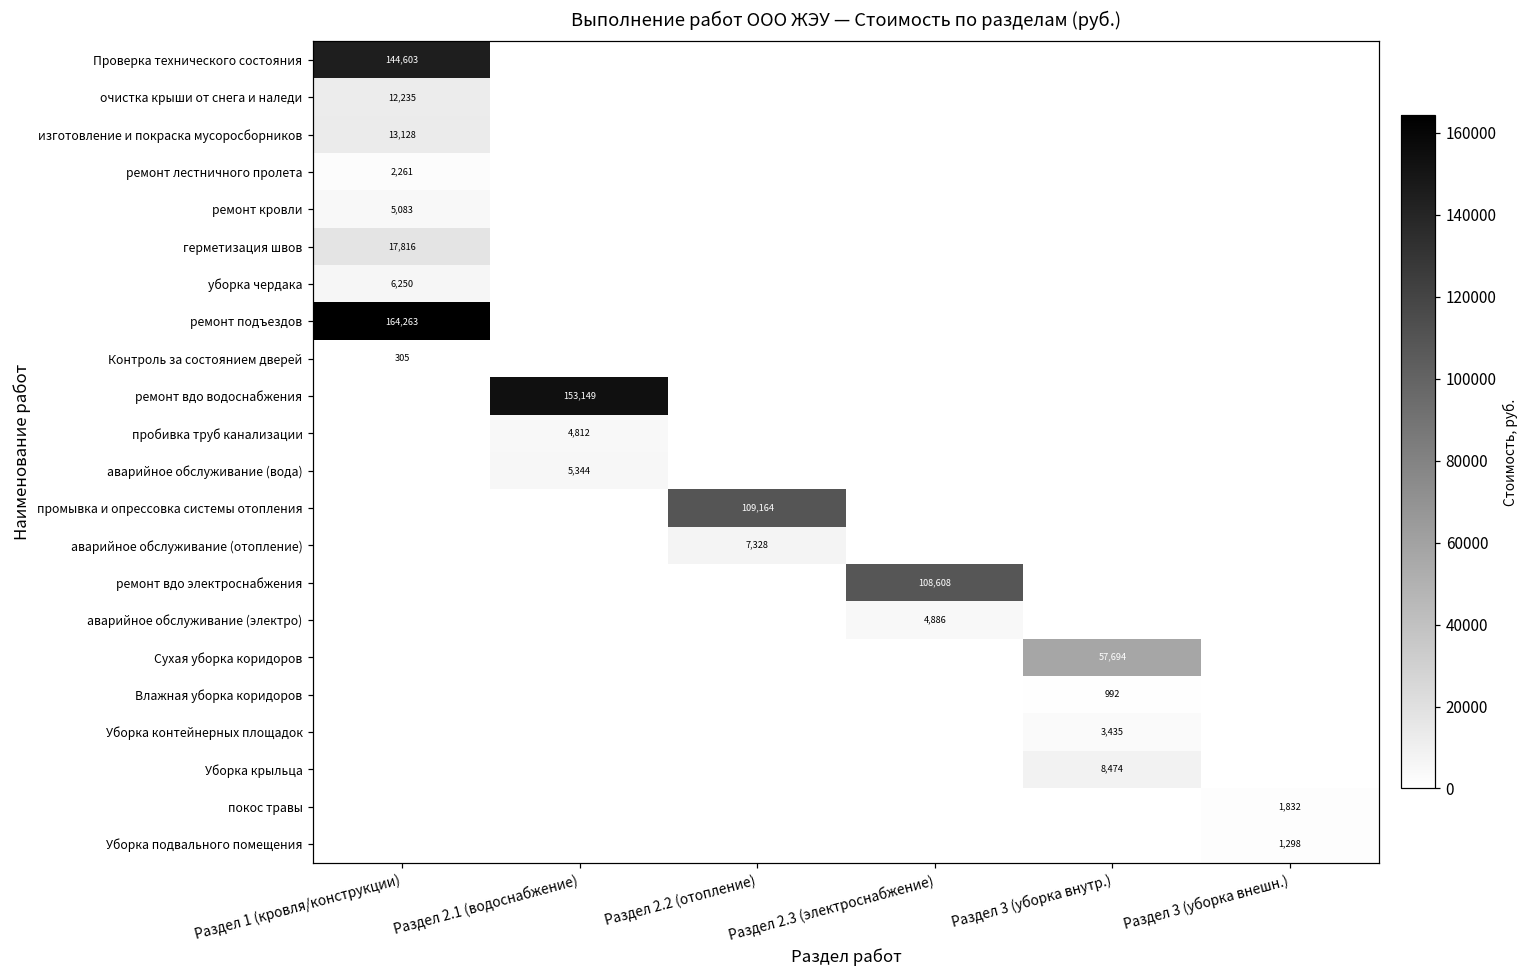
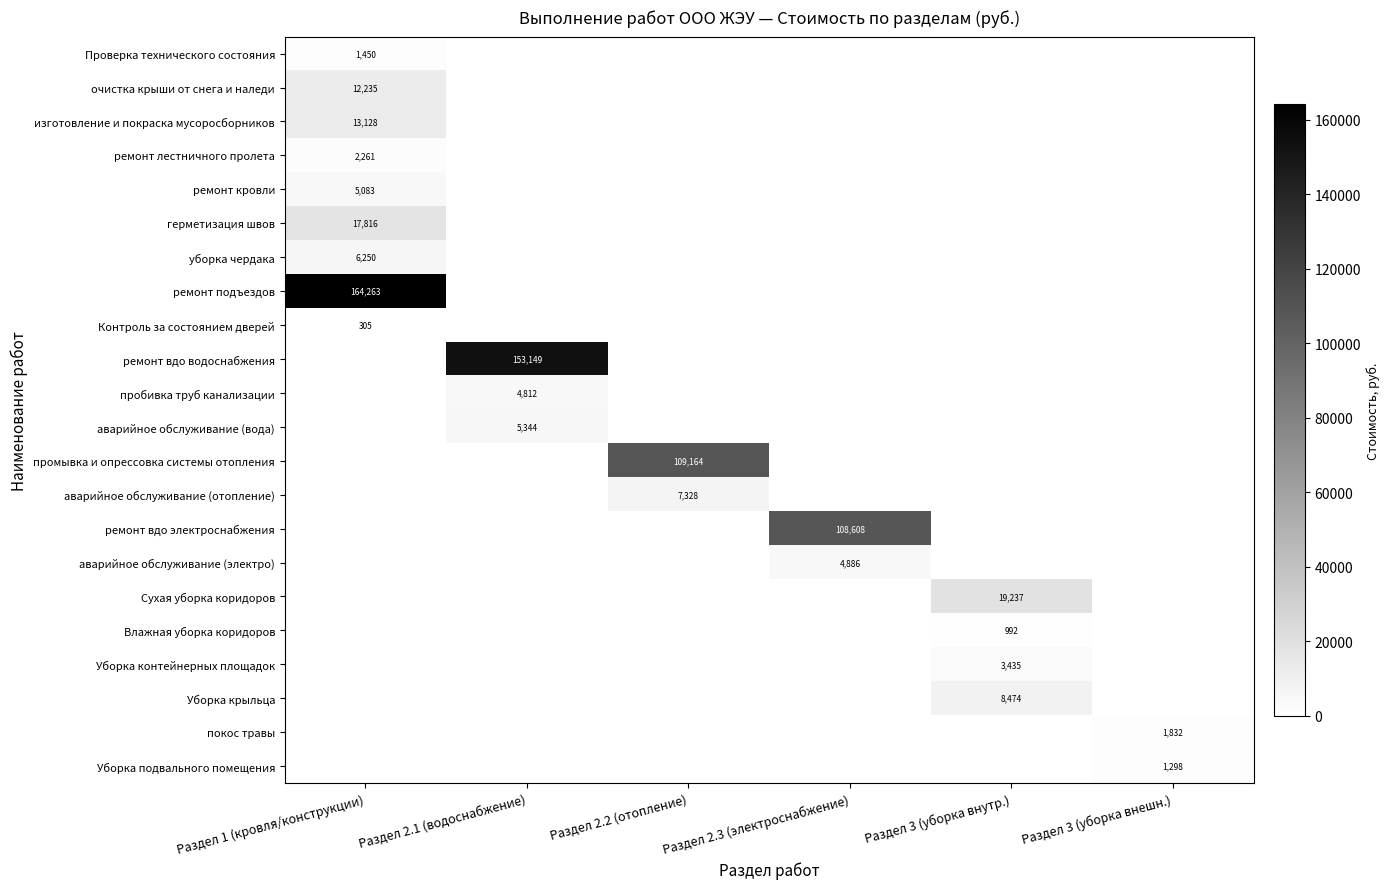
Проверка технического состояния, Раздел 1 (кровля/конструкции): 144,603 -> 1,450
Сухая уборка коридоров, Раздел 3 (уборка внутр.): 57,694 -> 19,237
